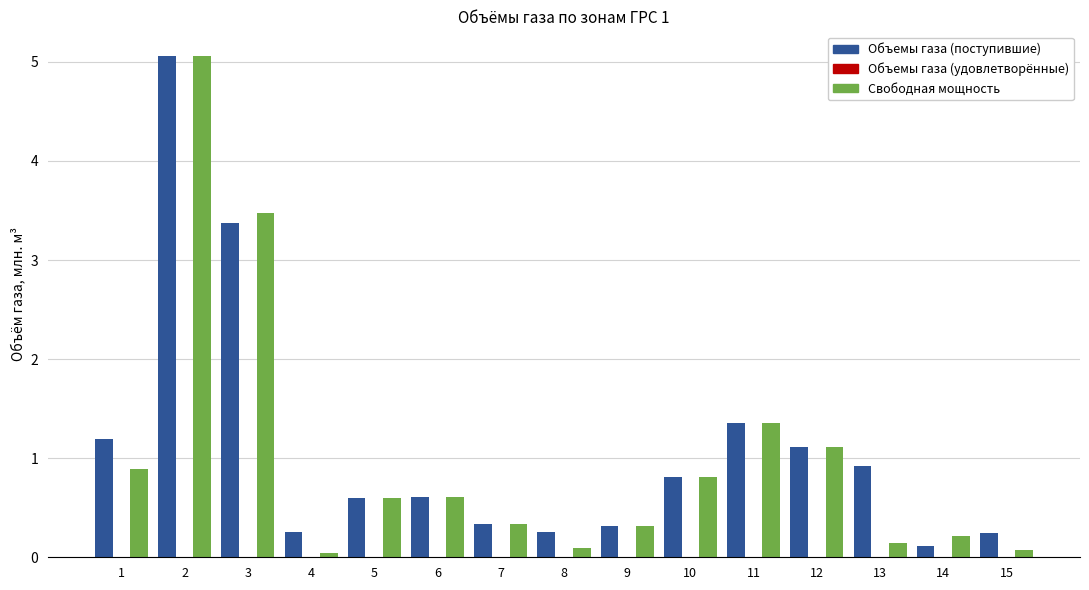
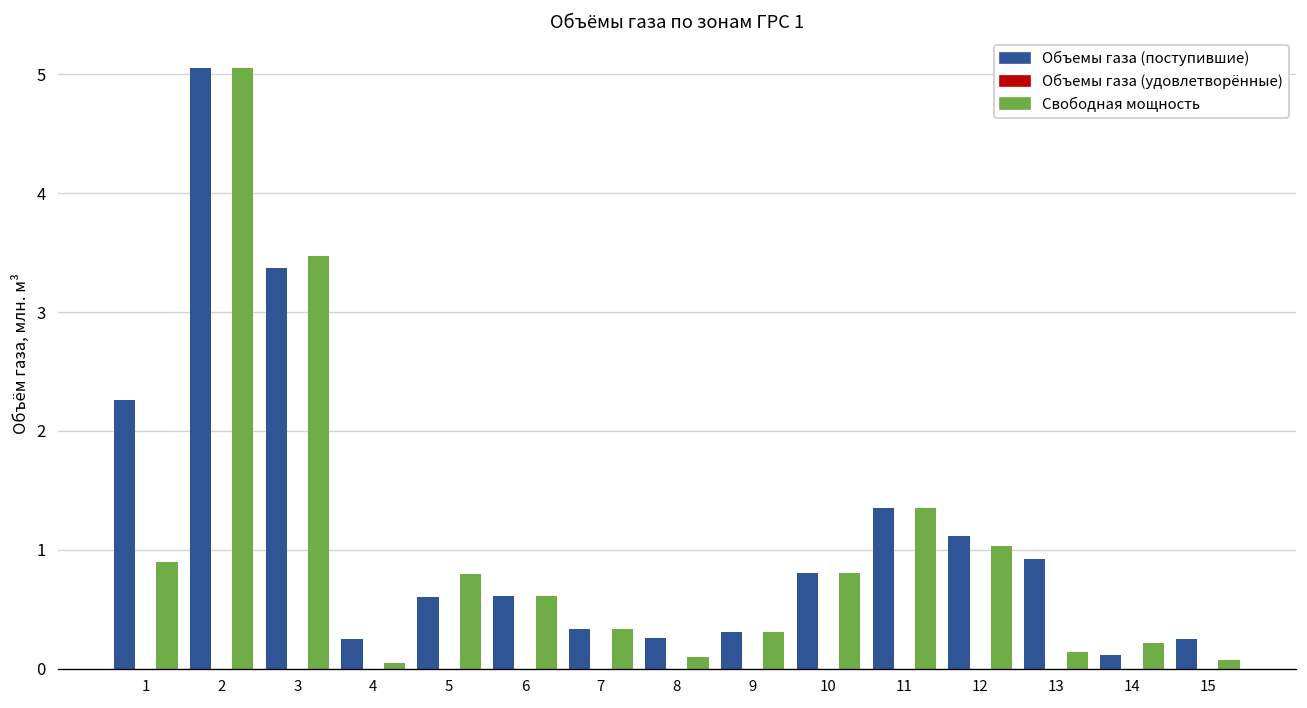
Объемы газа (поступившие), 1: 1.2 -> 2.3
Свободная мощность, 5: 0.6 -> 0.8
Свободная мощность, 12: 1.1 -> 1.0
